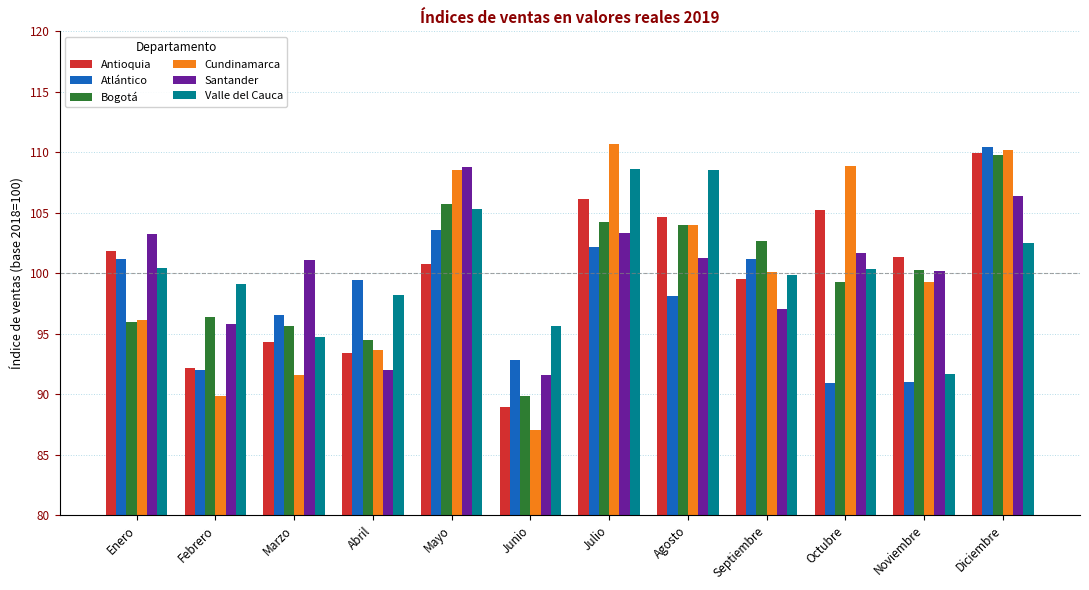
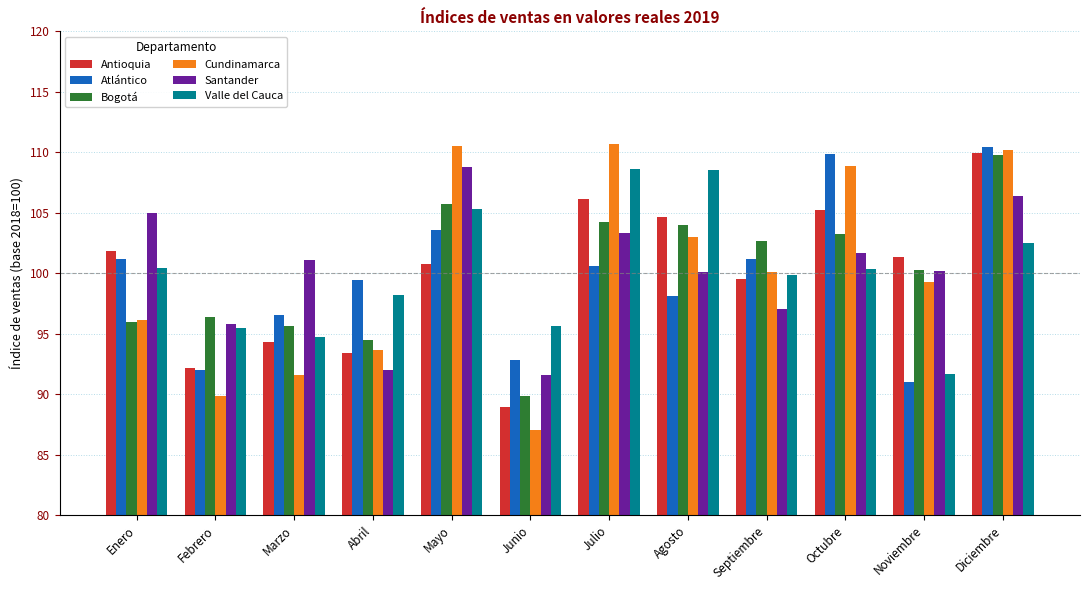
Santander, Enero: 103.3 -> 104.9
Valle del Cauca, Febrero: 99.1 -> 95.5
Cundinamarca, Mayo: 108.6 -> 110.5
Atlántico, Julio: 102.2 -> 100.6
Cundinamarca, Agosto: 104.0 -> 103.0
Santander, Agosto: 101.2 -> 100.1
Atlántico, Octubre: 90.9 -> 109.9
Bogotá, Octubre: 99.2 -> 103.2
